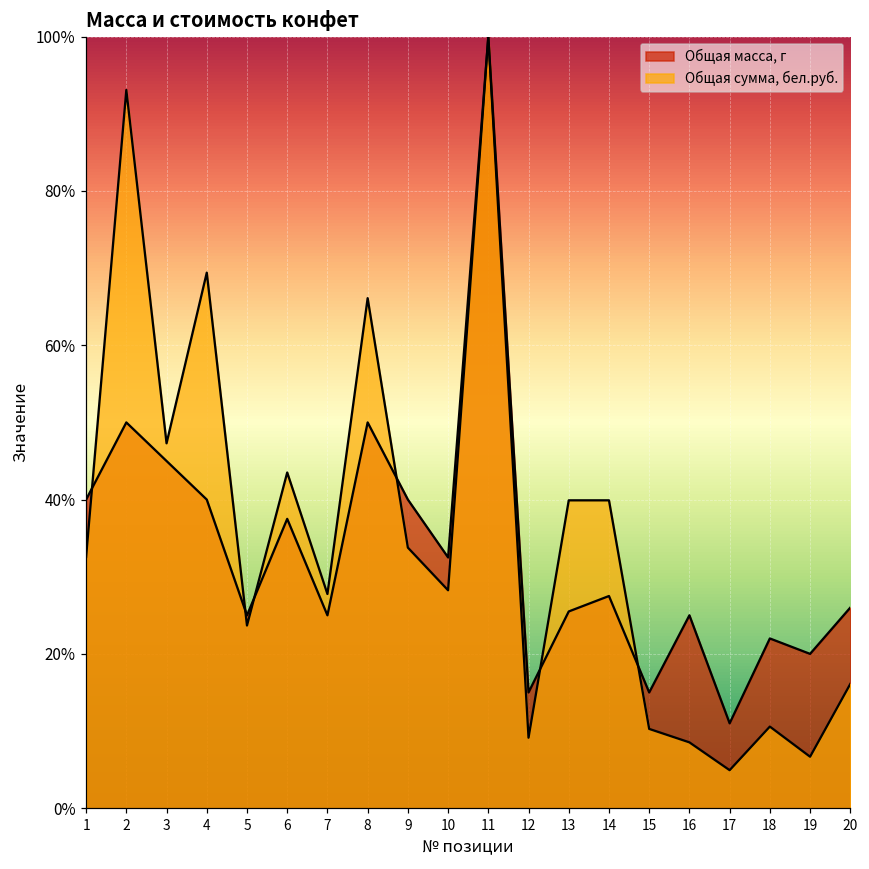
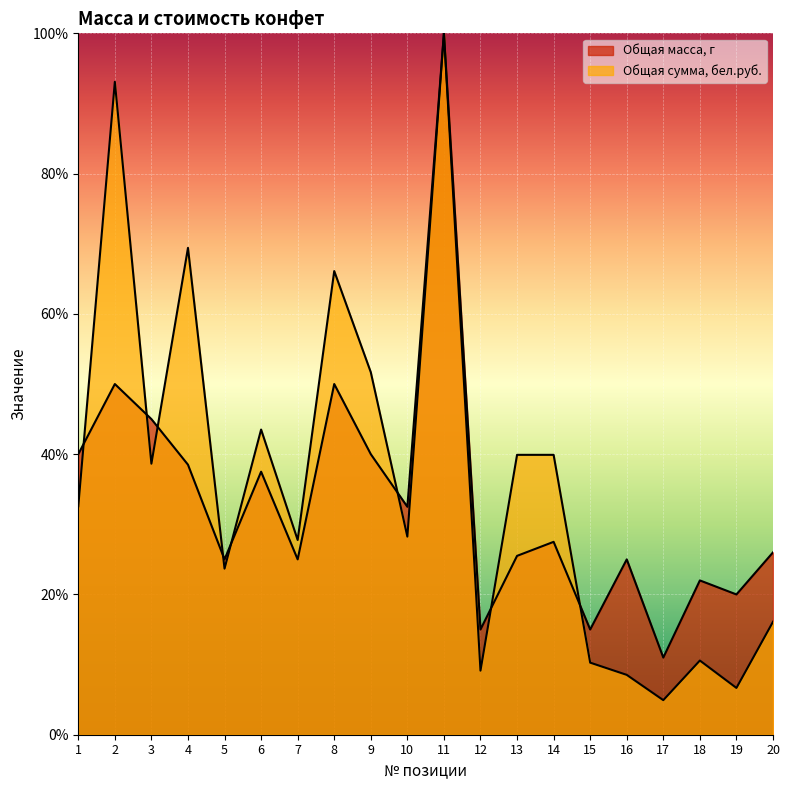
Общая сумма, бел.руб., 3: 47% -> 39%
Общая масса, г, 4: 40% -> 39%
Общая сумма, бел.руб., 9: 34% -> 52%
